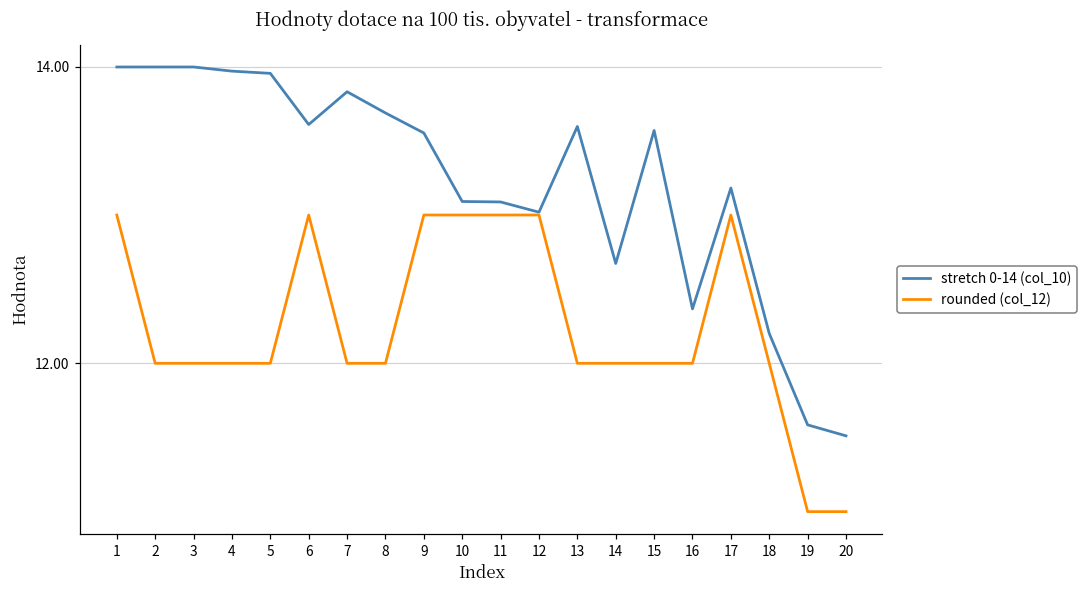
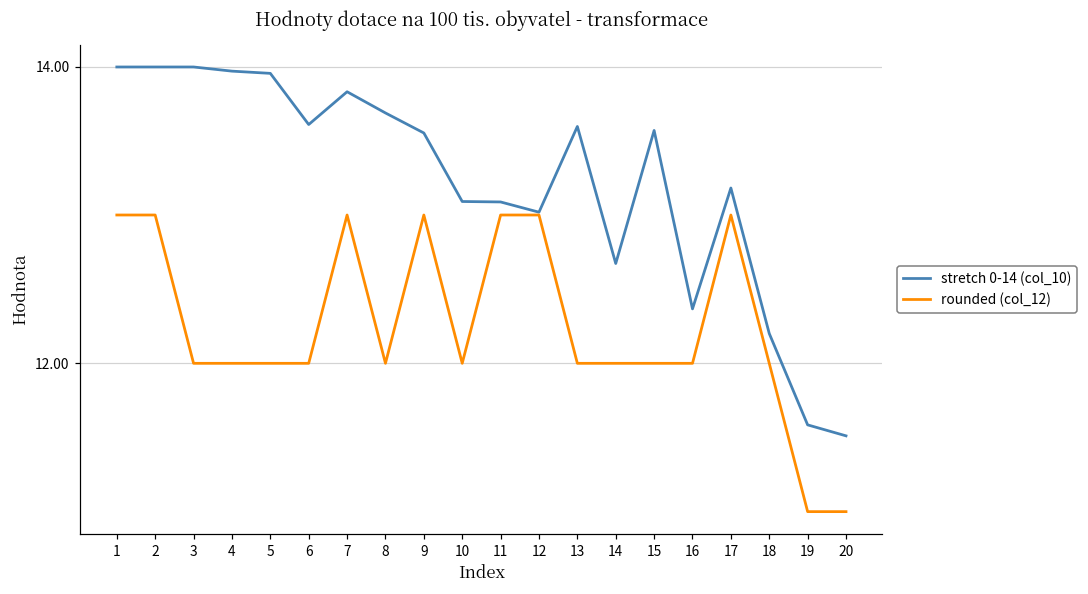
rounded (col_12), 2: 12 -> 13
rounded (col_12), 6: 13 -> 12
rounded (col_12), 7: 12 -> 13
rounded (col_12), 10: 13 -> 12
